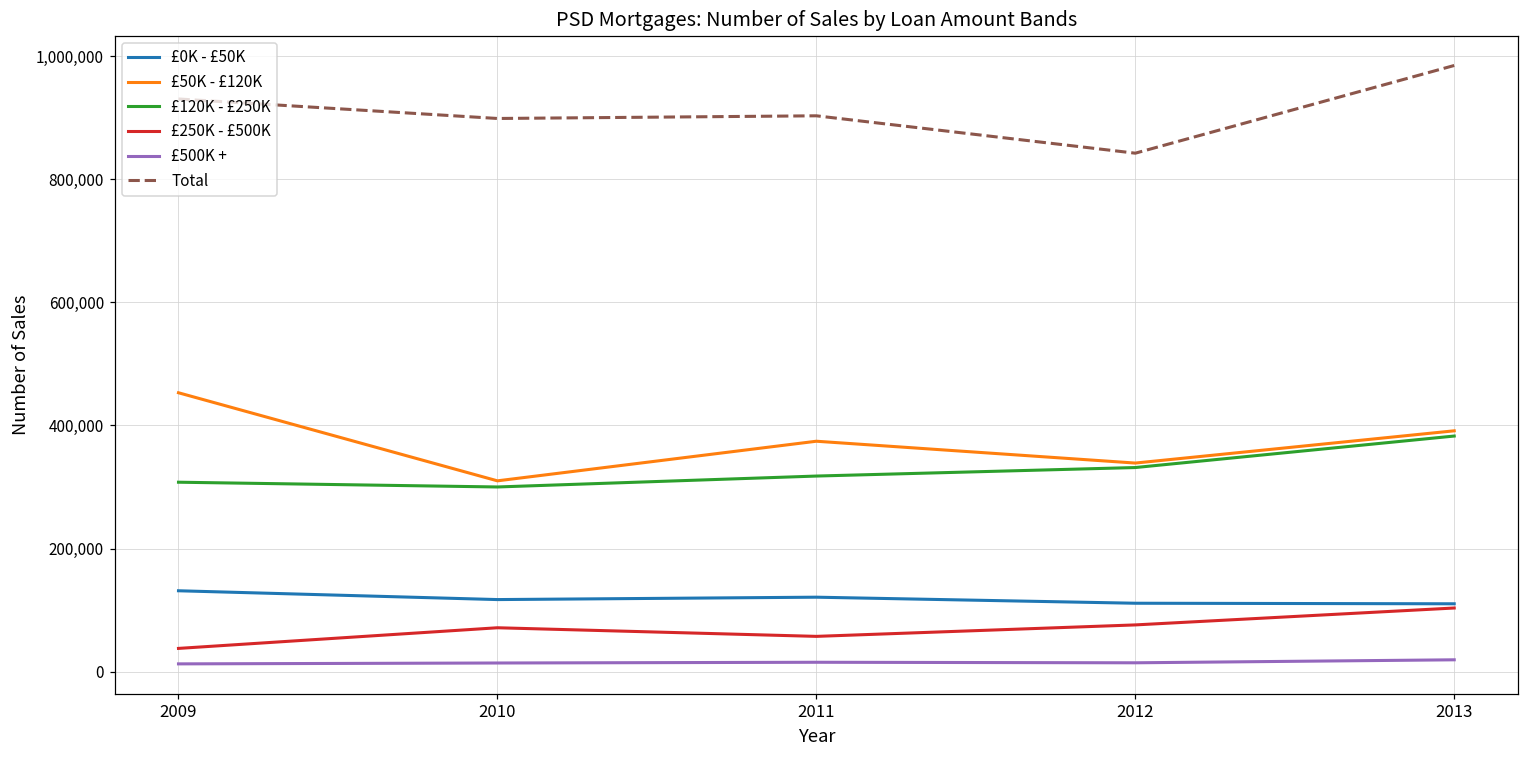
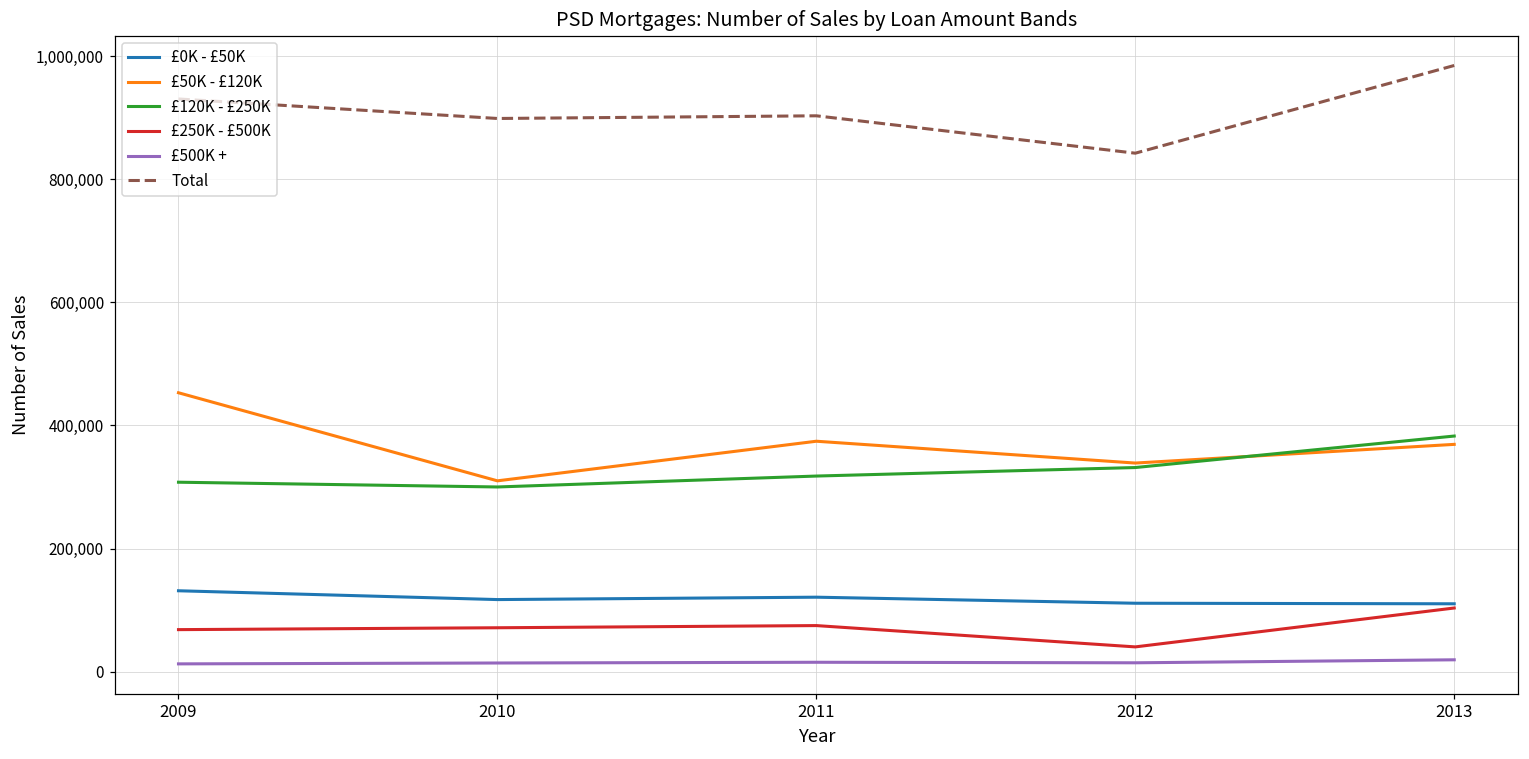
£250K - £500K, 2009: 40,000 -> 70,000
£250K - £500K, 2011: 60,000 -> 70,000
£250K - £500K, 2012: 80,000 -> 40,000
£50K - £120K, 2013: 390,000 -> 370,000
